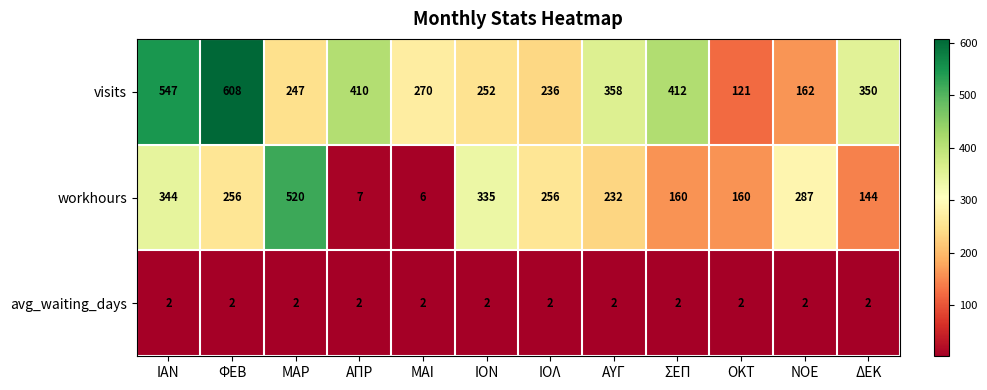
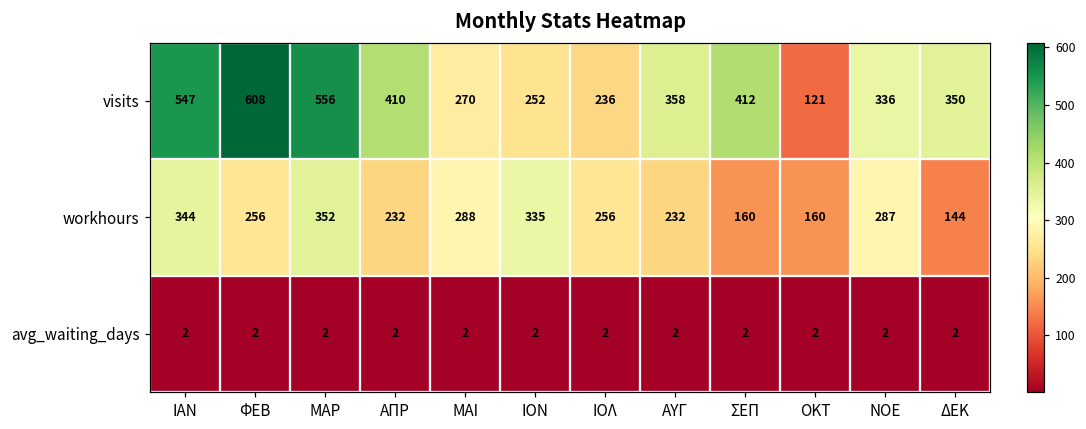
visits, ΜΑΡ: 247 -> 556
visits, ΝΟΕ: 162 -> 336
workhours, ΜΑΡ: 520 -> 352
workhours, ΑΠΡ: 7 -> 232
workhours, ΜΑΙ: 6 -> 288
